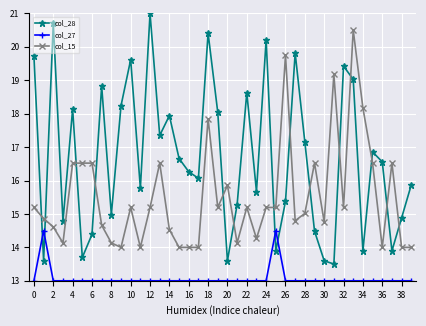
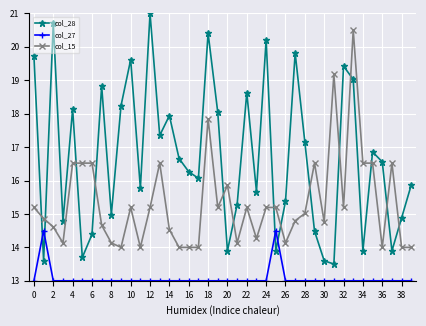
col_28, 20: 13.6 -> 13.9
col_15, 26: 19.8 -> 14.1
col_15, 34: 18.2 -> 16.5
